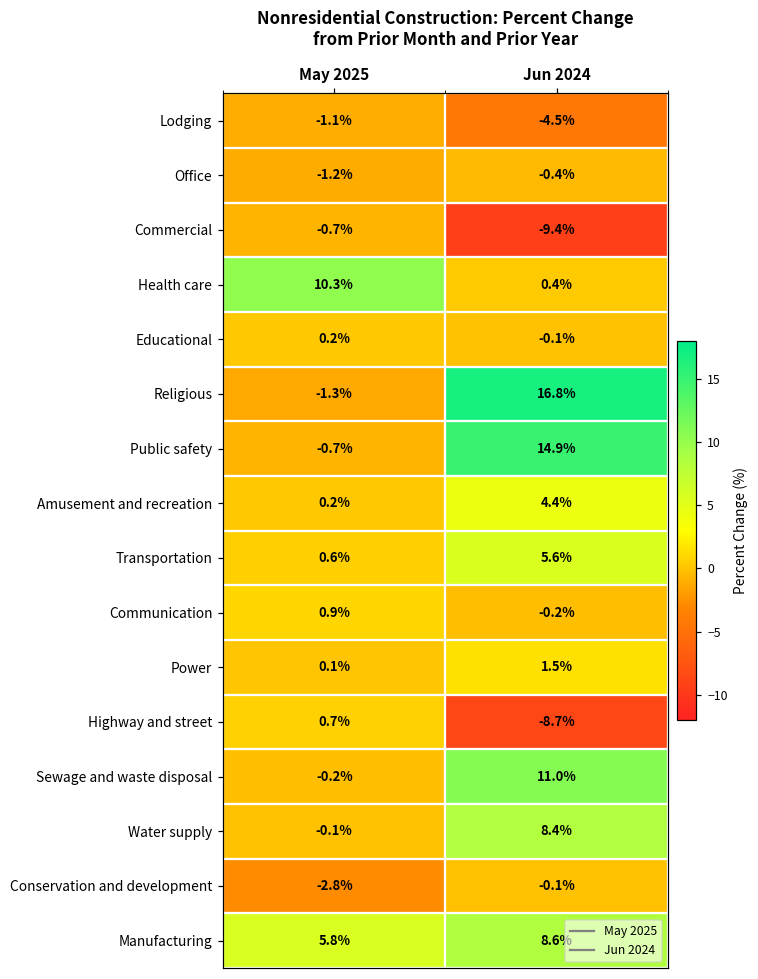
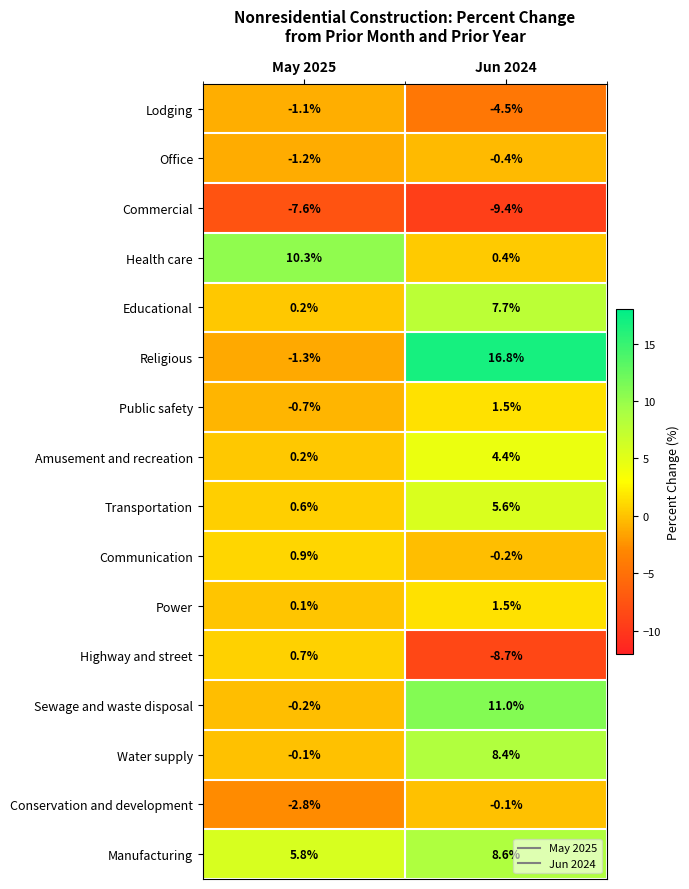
Commercial, May 2025: -0.7% -> -7.6%
Educational, Jun 2024: -0.1% -> 7.7%
Public safety, Jun 2024: 14.9% -> 1.5%
